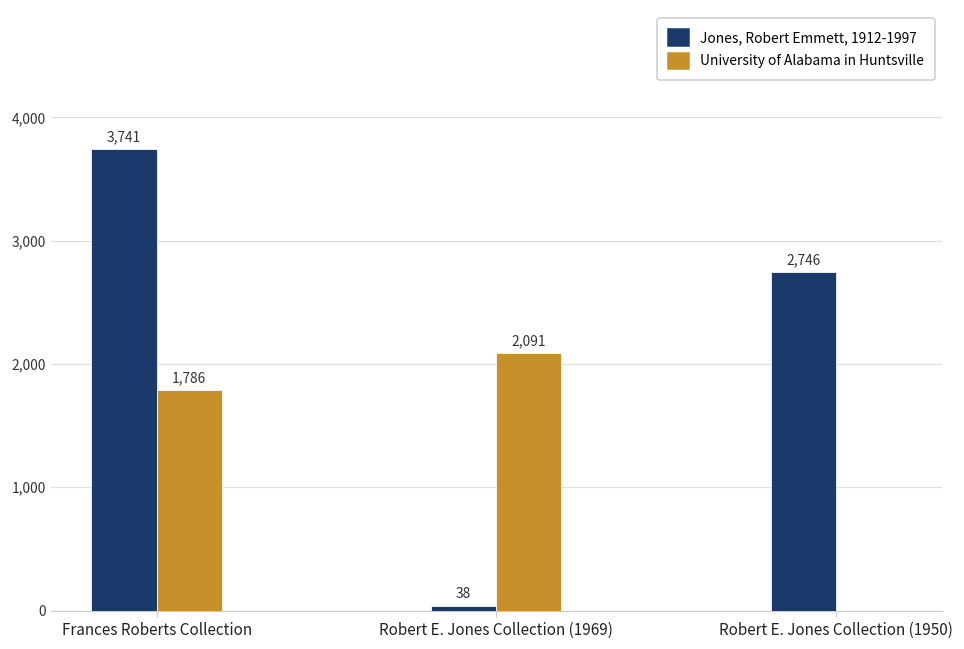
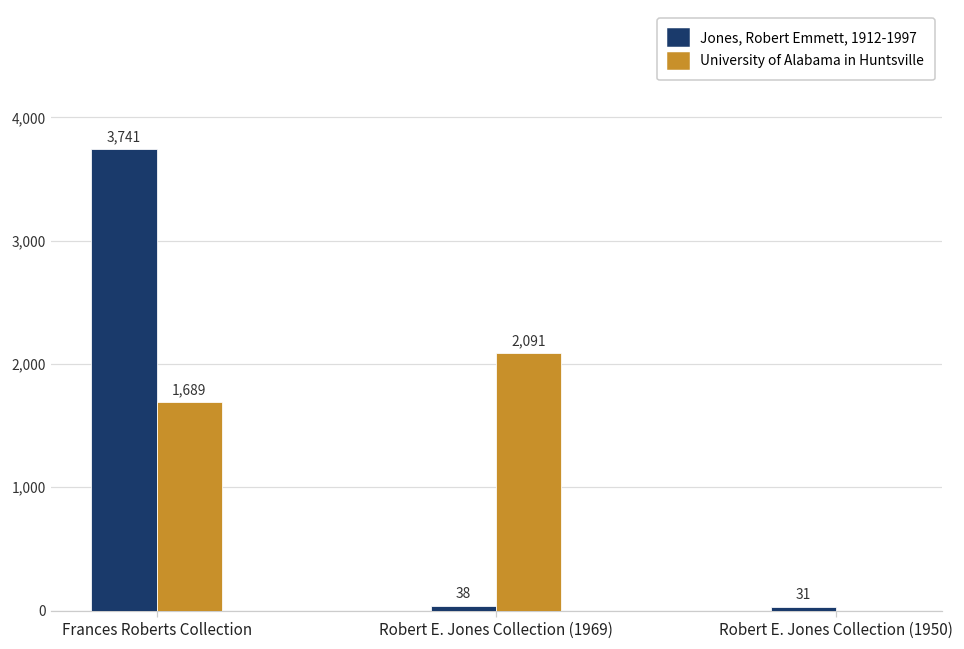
University of Alabama in Huntsville, Frances Roberts Collection: 1,786 -> 1,689
Jones, Robert Emmett, 1912-1997, Robert E. Jones Collection (1950): 2,746 -> 31
